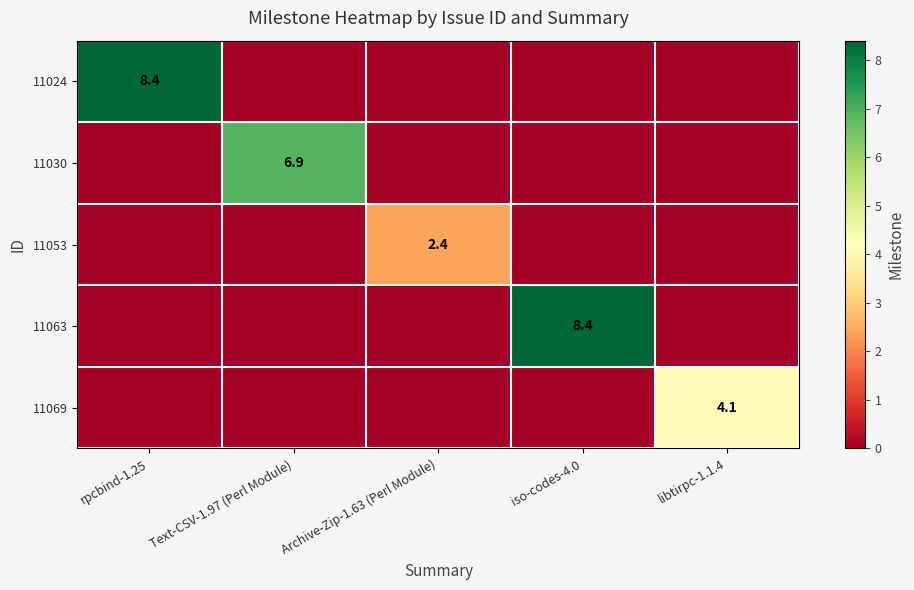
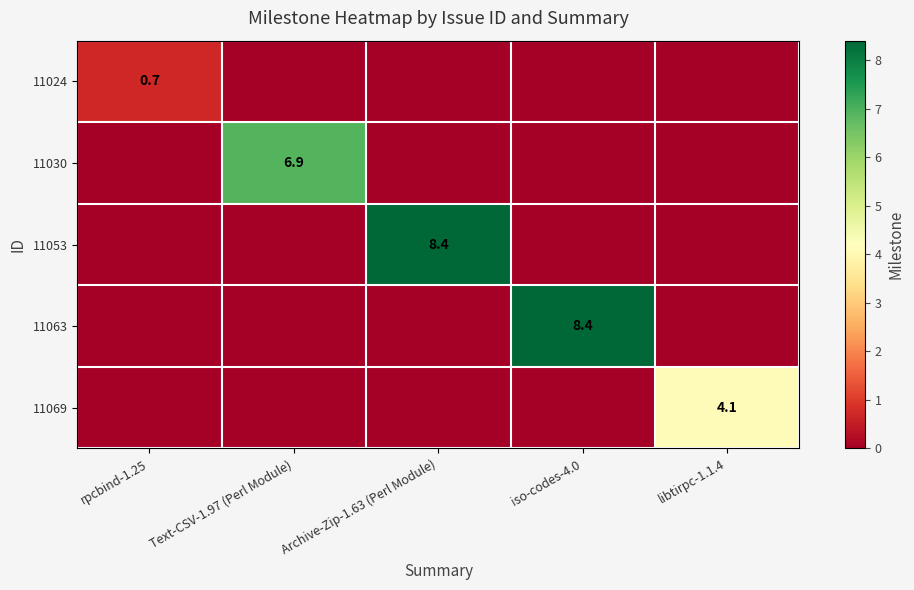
11024, rpcbind-1.25: 8.4 -> 0.7
11053, Archive-Zip-1.63 (Perl Module): 2.4 -> 8.4
